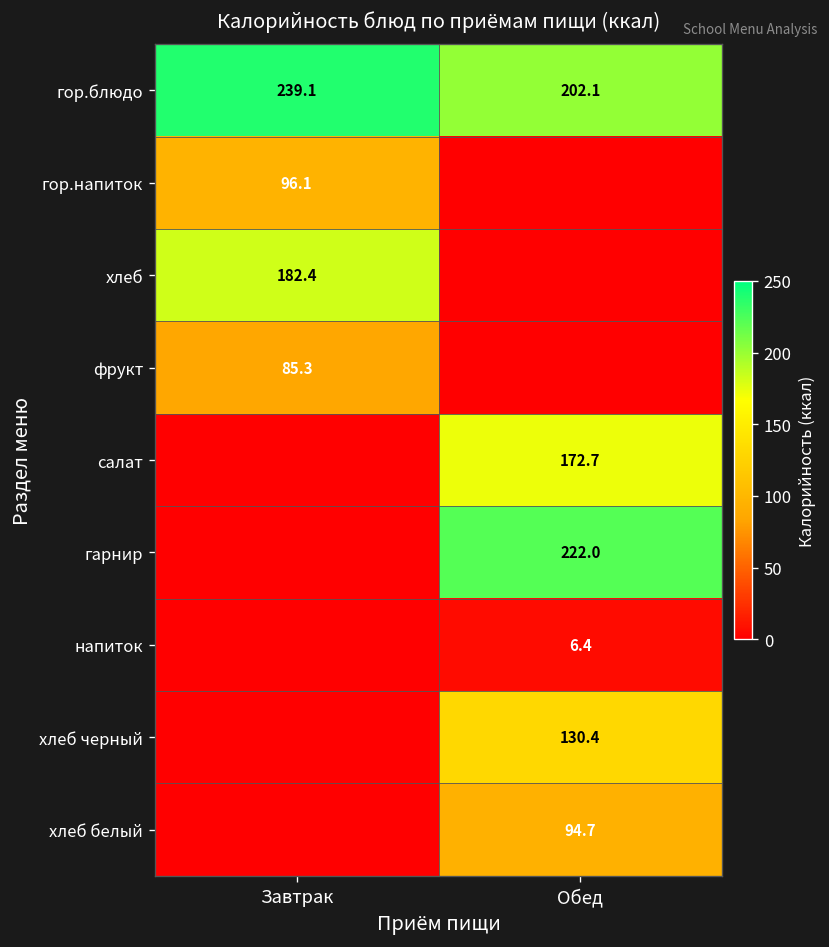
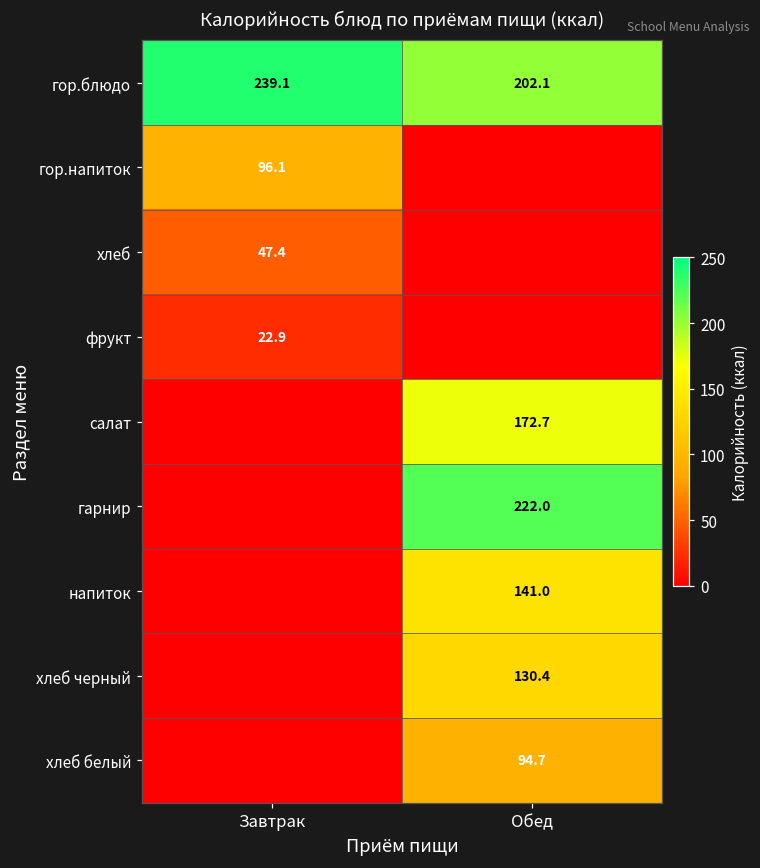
хлеб, Завтрак: 182.4 -> 47.4
фрукт, Завтрак: 85.3 -> 22.9
напиток, Обед: 6.4 -> 141.0
